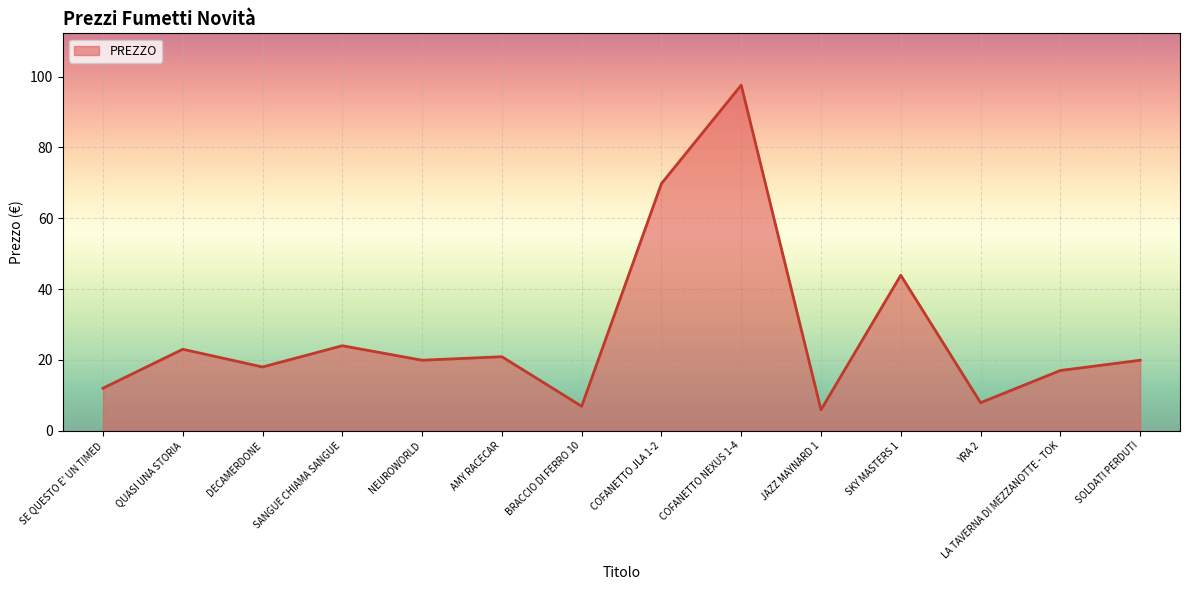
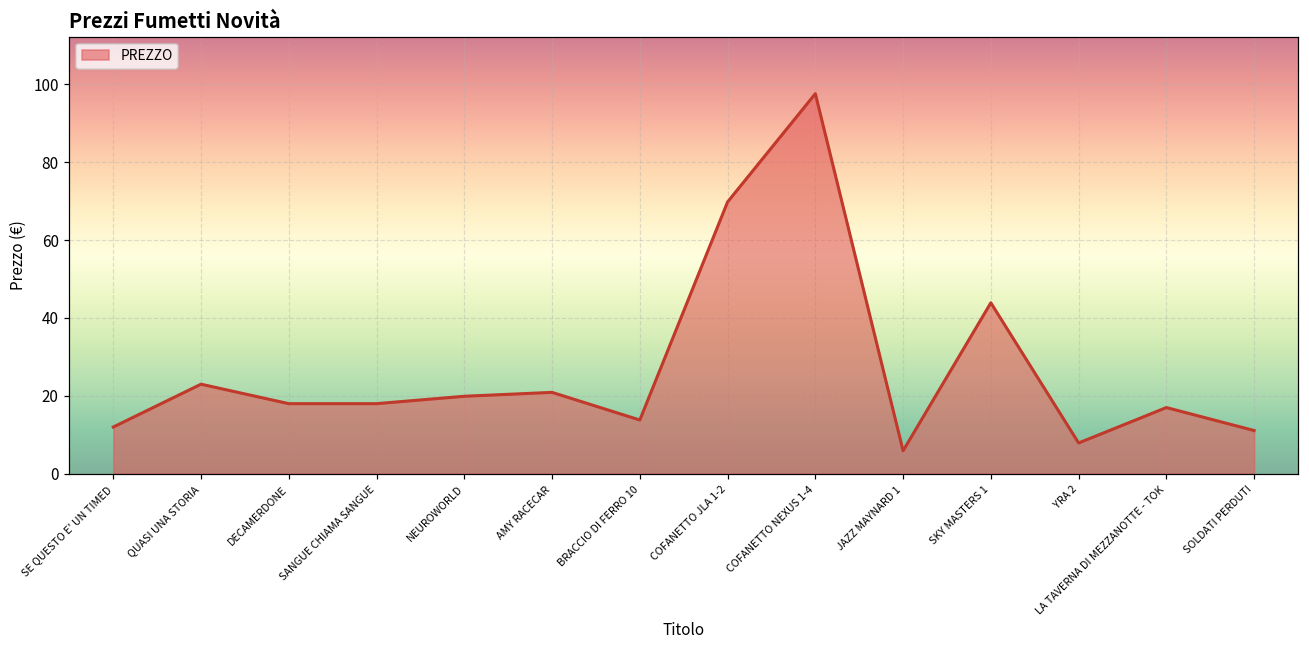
SANGUE CHIAMA SANGUE: 24 -> 18
BRACCIO DI FERRO 10: 7 -> 14
SOLDATI PERDUTI: 20 -> 11
